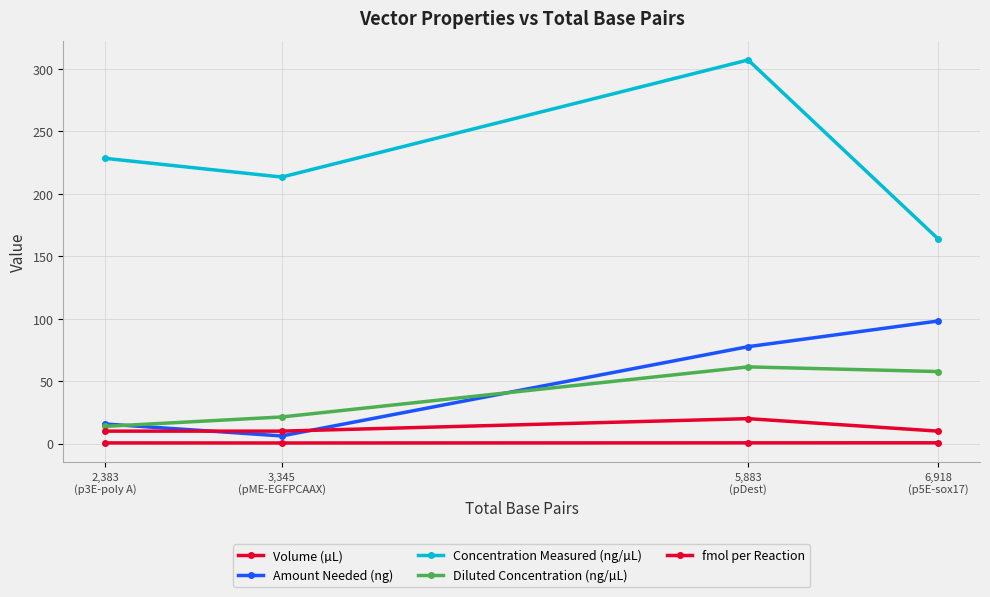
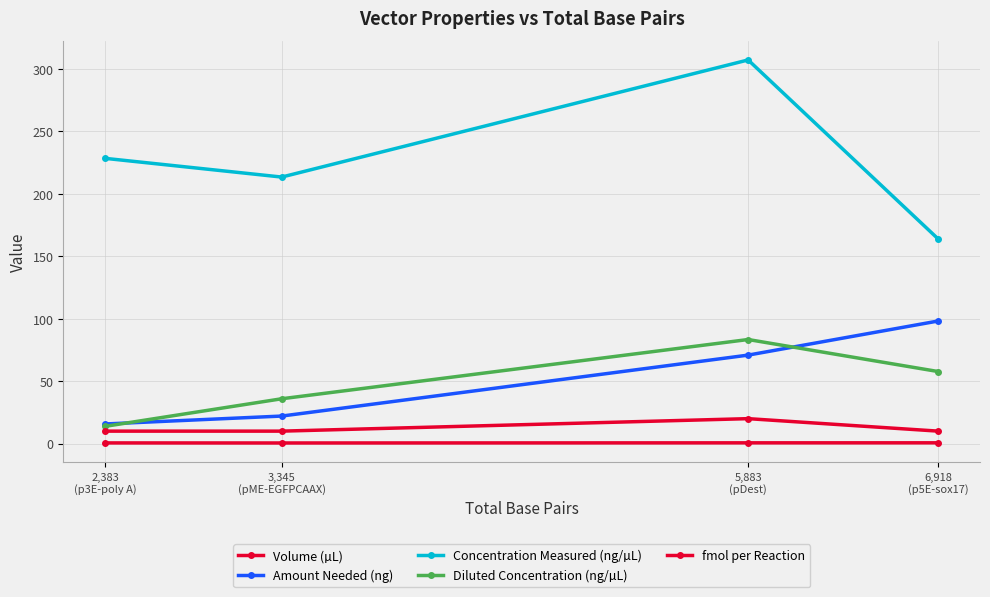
Amount Needed (ng), 3,345 (pME-EGFPCAAX): 6 -> 22
Diluted Concentration (ng/µL), 3,345 (pME-EGFPCAAX): 21 -> 36
Amount Needed (ng), 5,883 (pDest): 78 -> 71
Diluted Concentration (ng/µL), 5,883 (pDest): 61 -> 83
